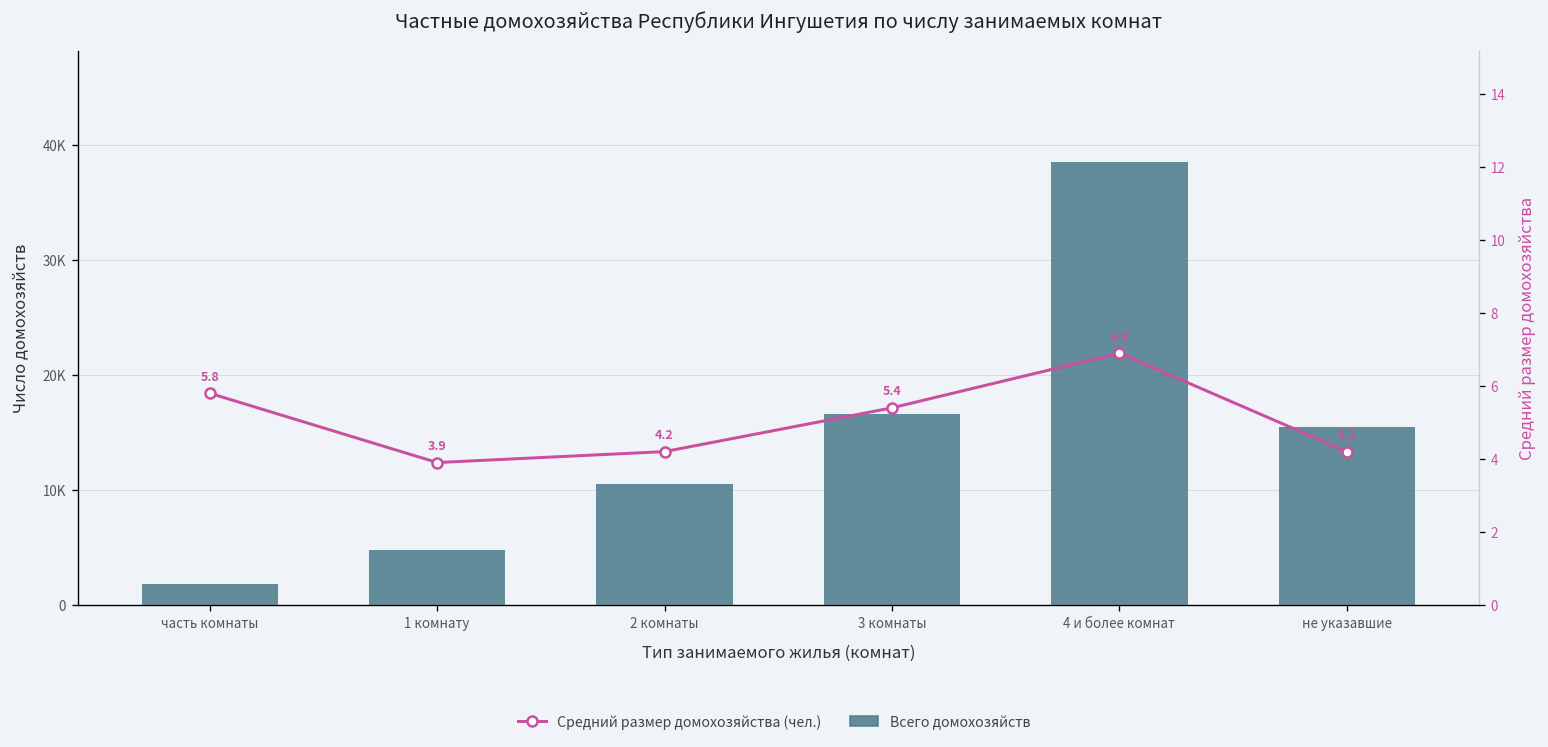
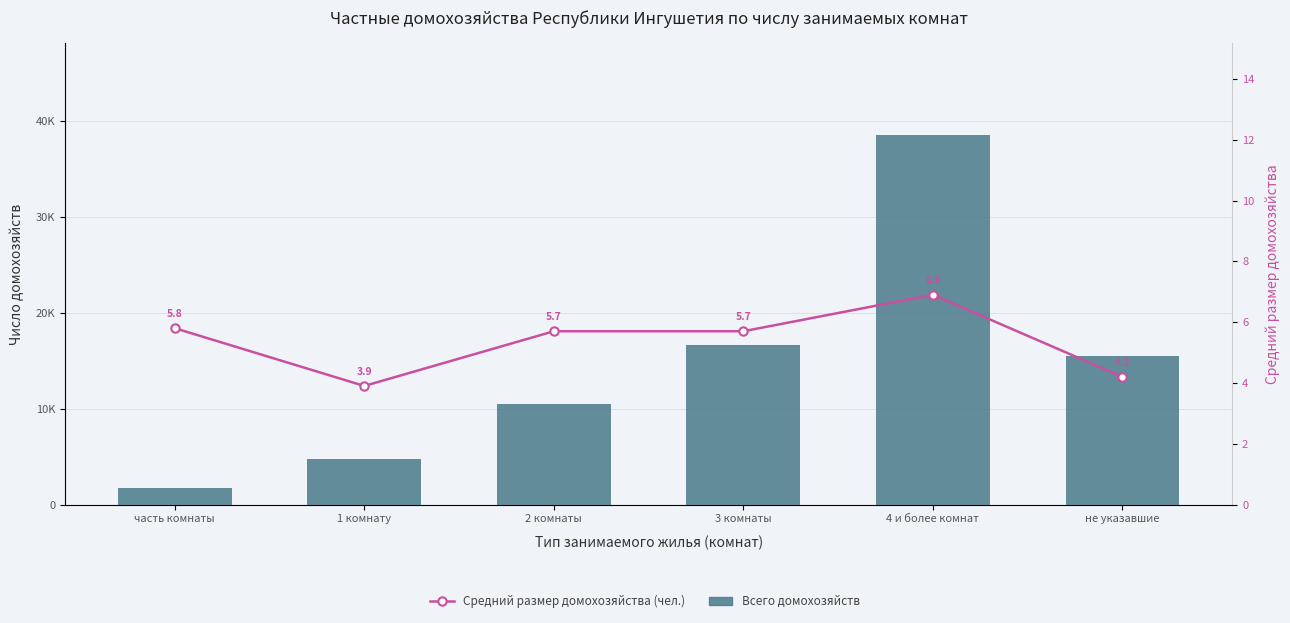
Средний размер домохозяйства (чел.), 2 комнаты: 4.2 -> 5.7
Средний размер домохозяйства (чел.), 3 комнаты: 5.4 -> 5.7
